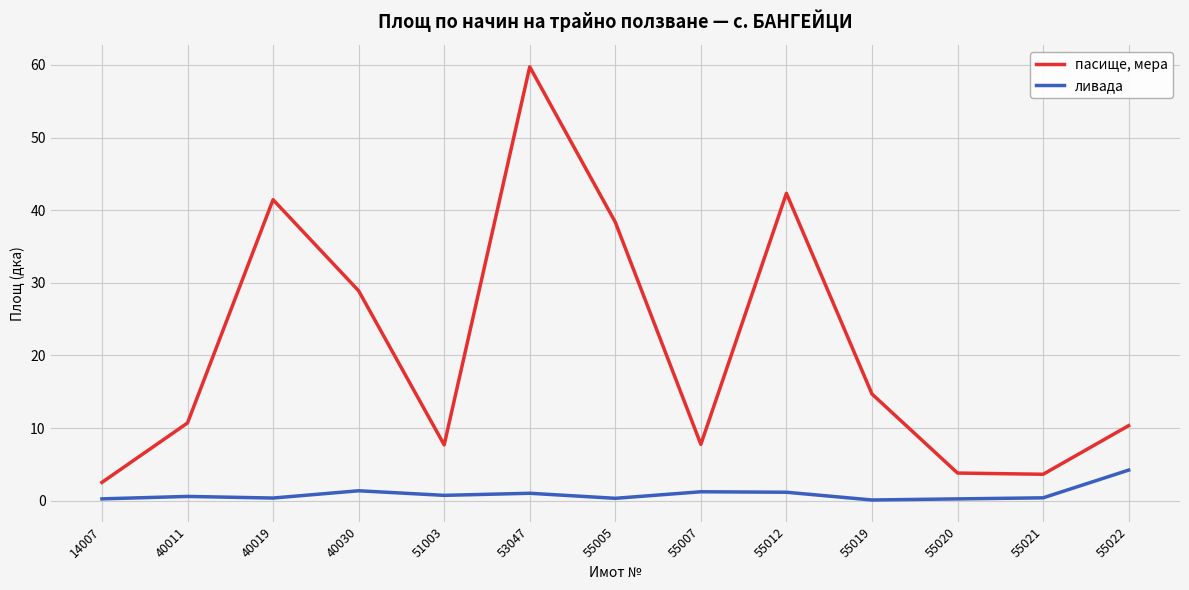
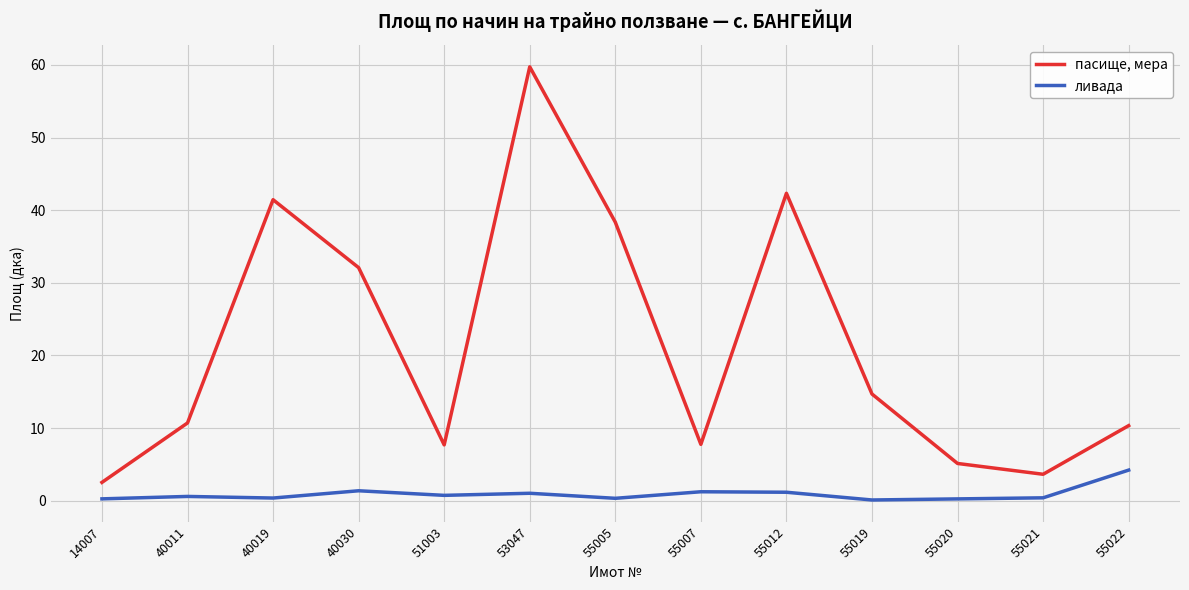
пасище, мера, 40030: 29 -> 32
пасище, мера, 55020: 4 -> 5
